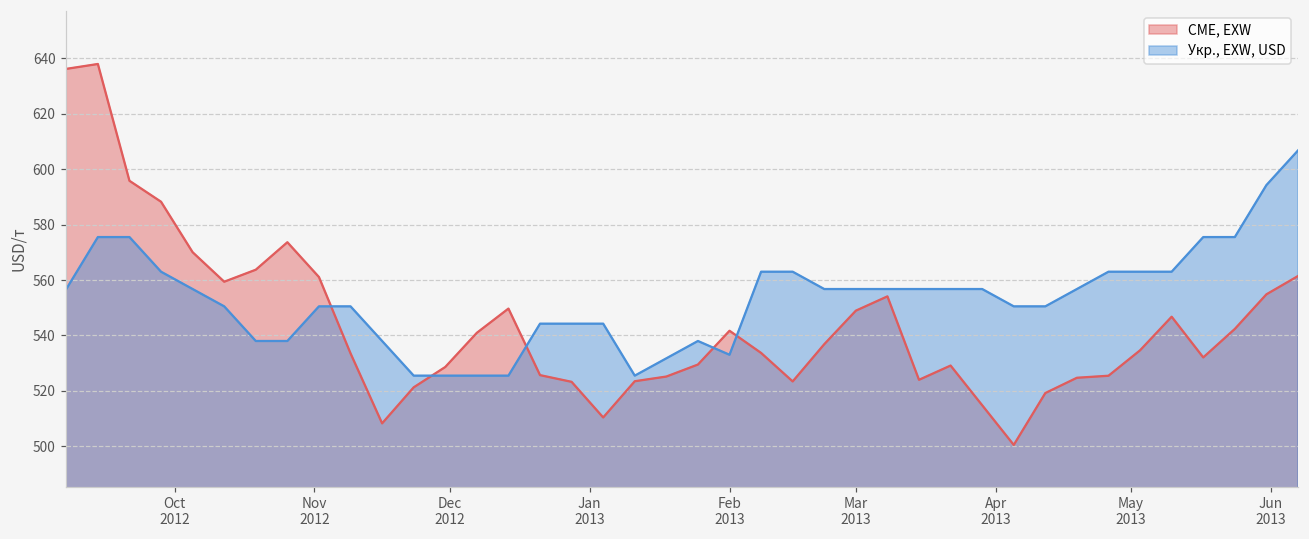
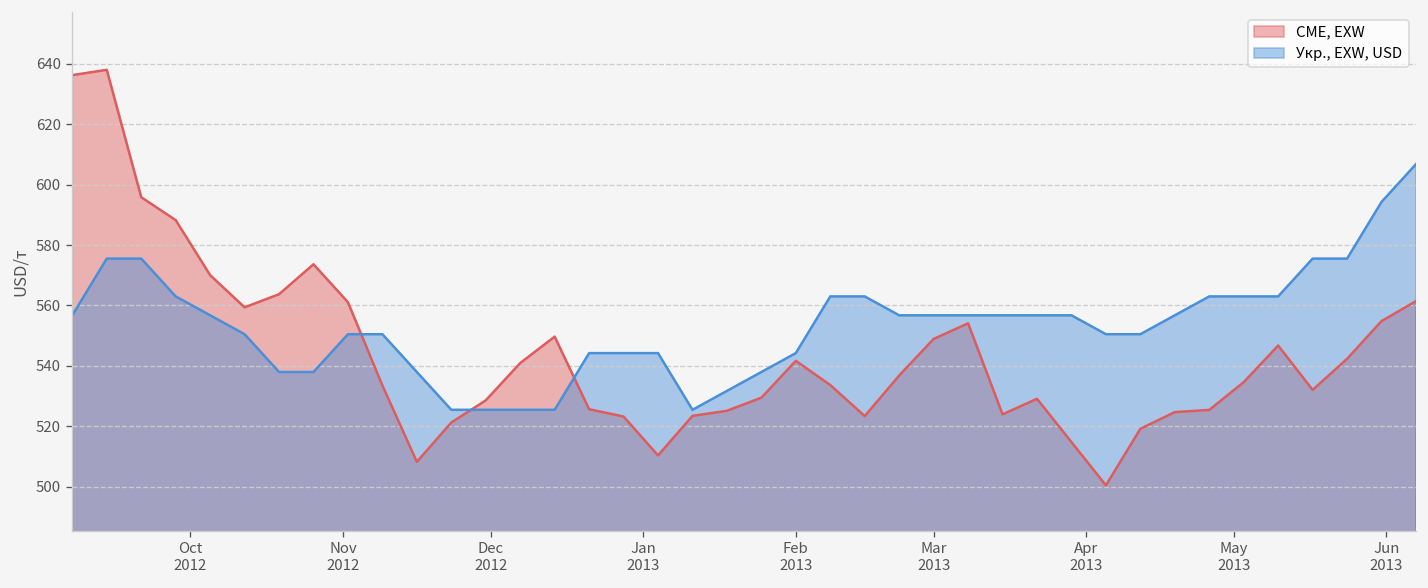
Укр., EXW, USD, Feb 2013: 533 -> 544
